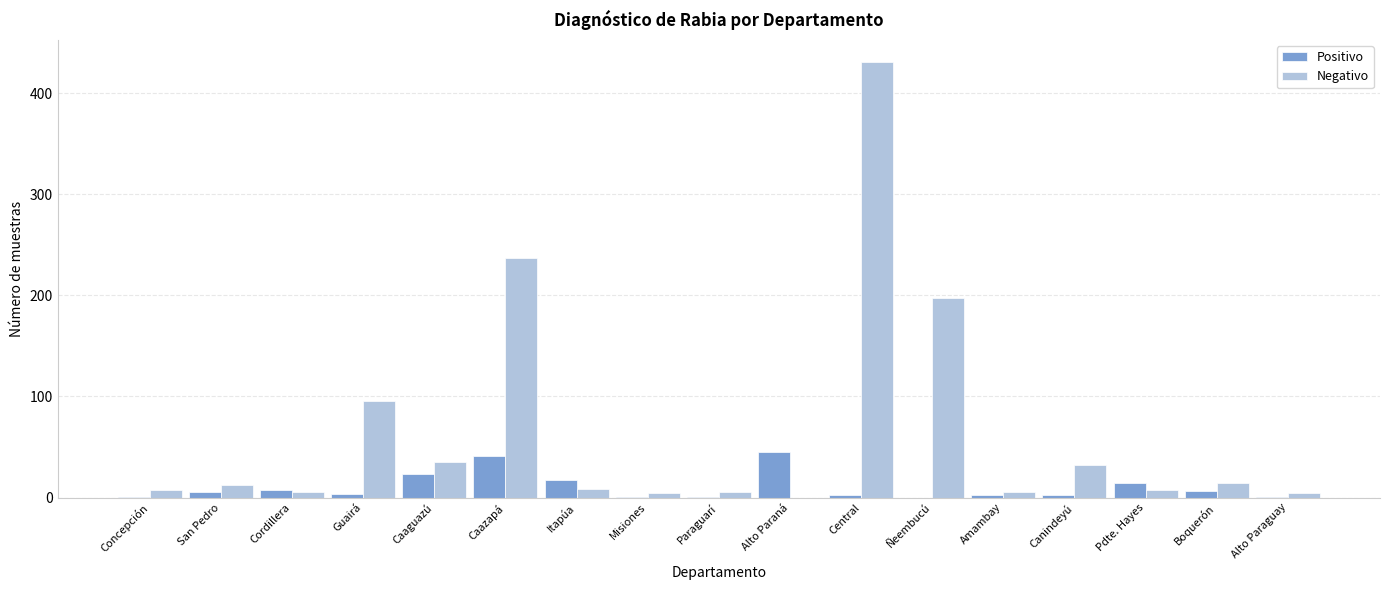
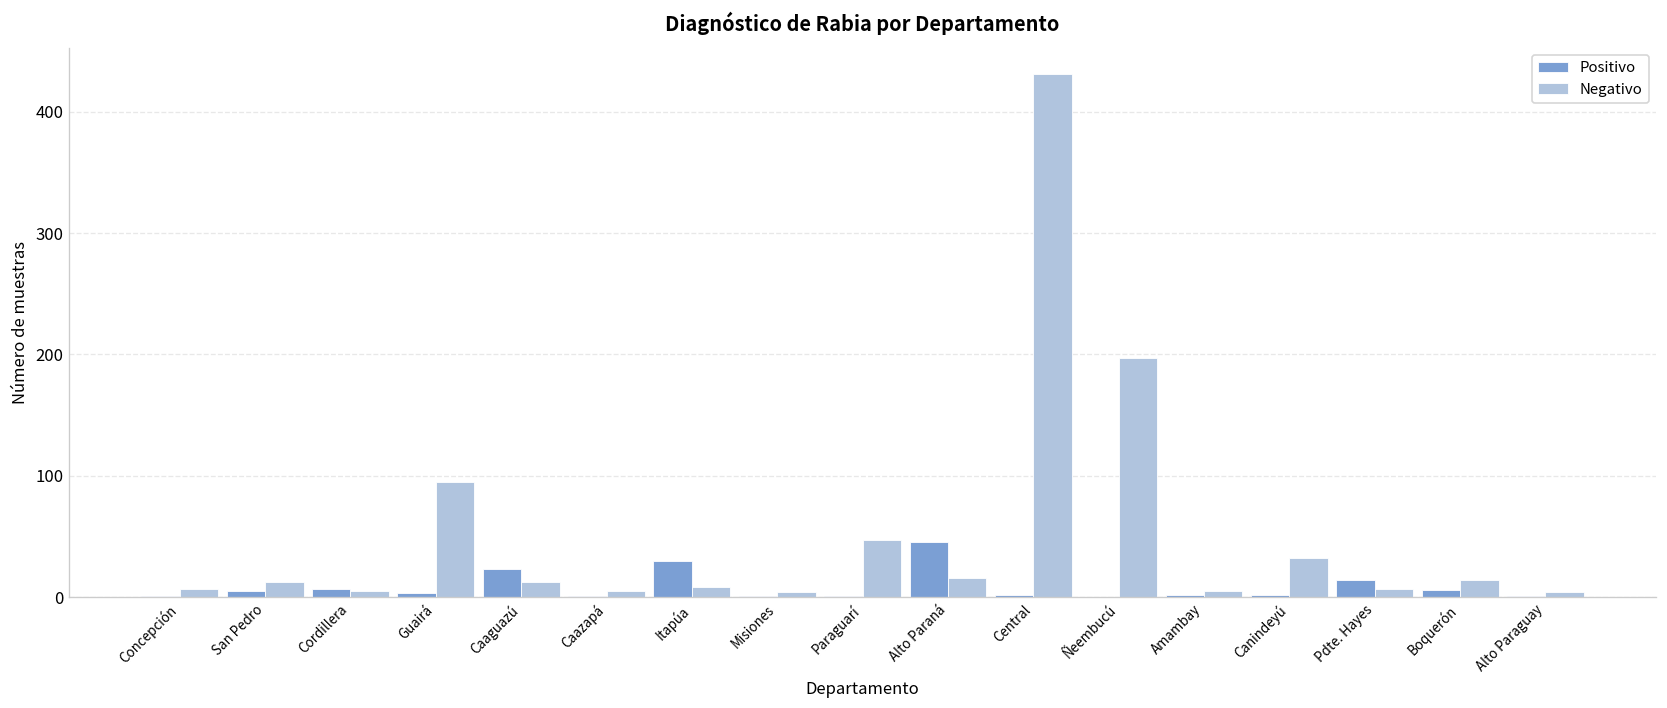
Negativo, Caaguazú: 35 -> 12
Positivo, Caazapá: 41 -> 1
Negativo, Caazapá: 237 -> 5
Positivo, Itapúa: 17 -> 30
Negativo, Paraguarí: 5 -> 47
Negativo, Alto Paraná: 0 -> 16
